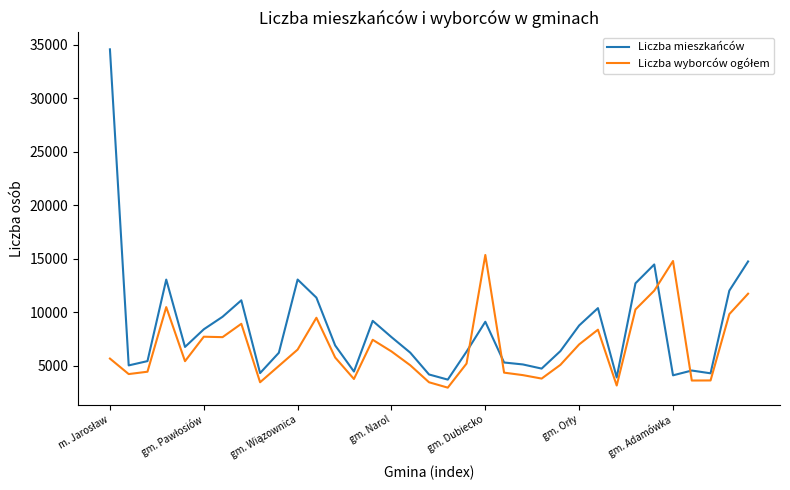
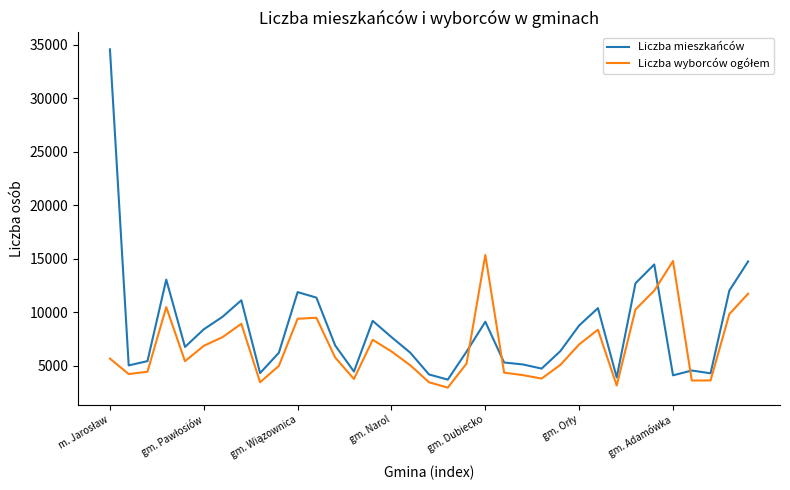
Liczba wyborców ogółem, gm. Pawłosiów: 7700 -> 6900
Liczba mieszkańców, gm. Wiązownica: 13100 -> 11900
Liczba wyborców ogółem, gm. Wiązownica: 6500 -> 9400
